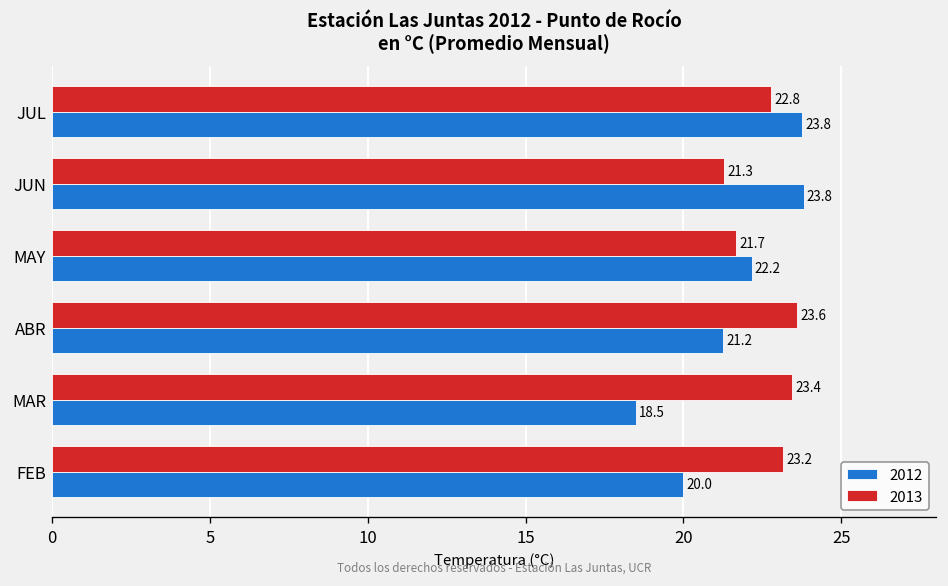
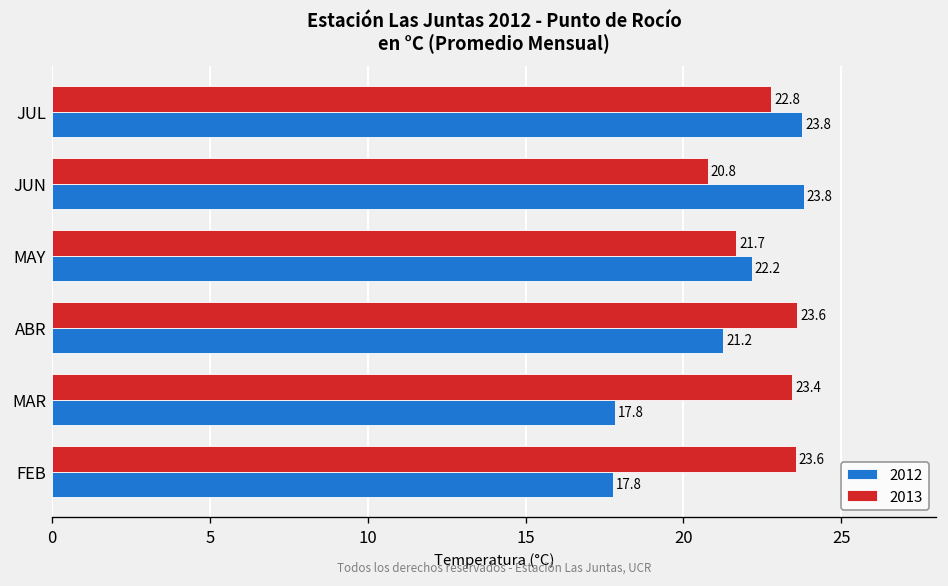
2013, JUN: 21.3 -> 20.8
2012, MAR: 18.5 -> 17.8
2013, FEB: 23.2 -> 23.6
2012, FEB: 20.0 -> 17.8
